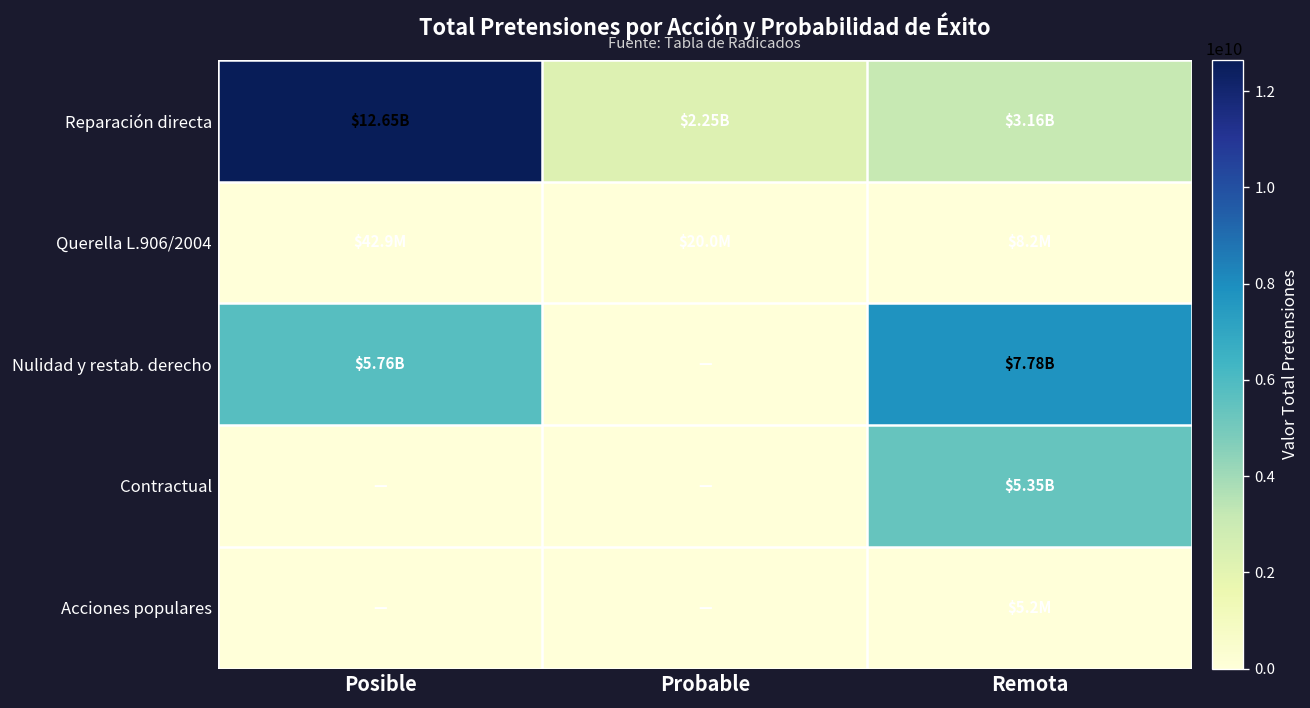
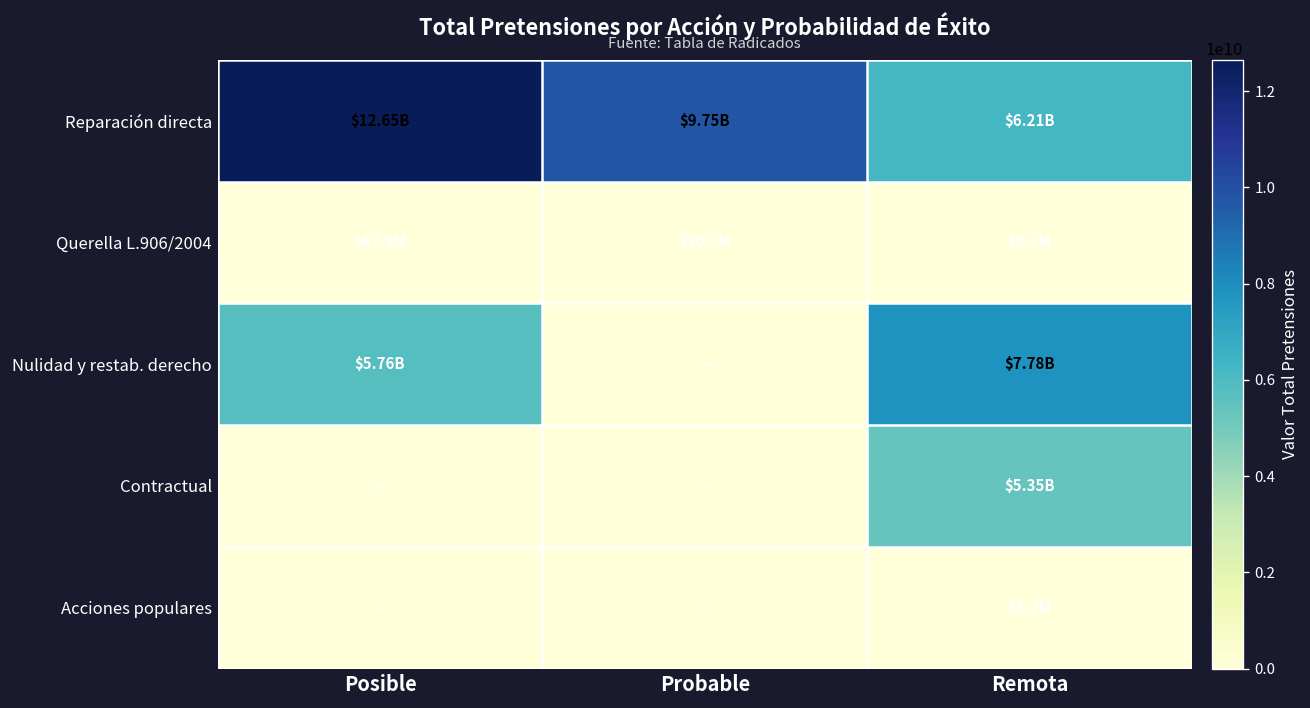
Reparación directa, Probable: $2.25B -> $9.75B
Reparación directa, Remota: $3.16B -> $6.21B
